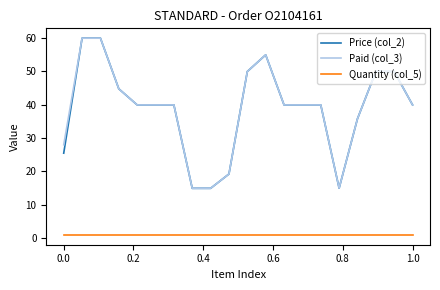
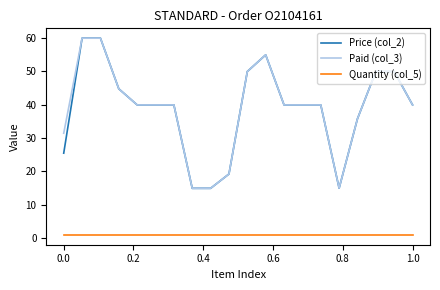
Paid (col_3), 0.0: 28 -> 31
